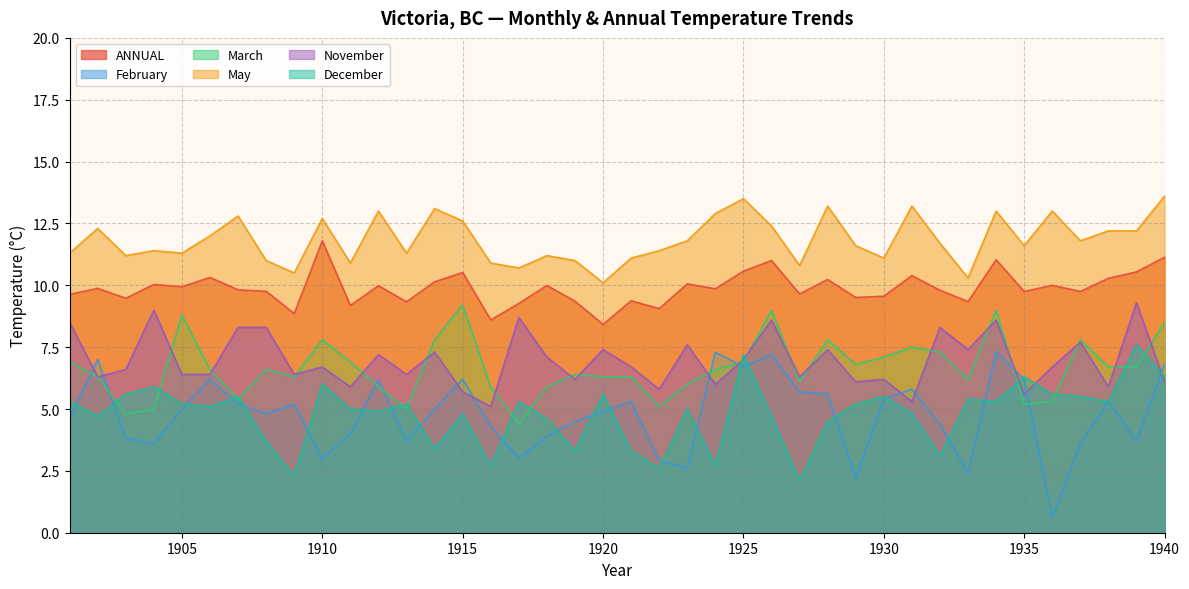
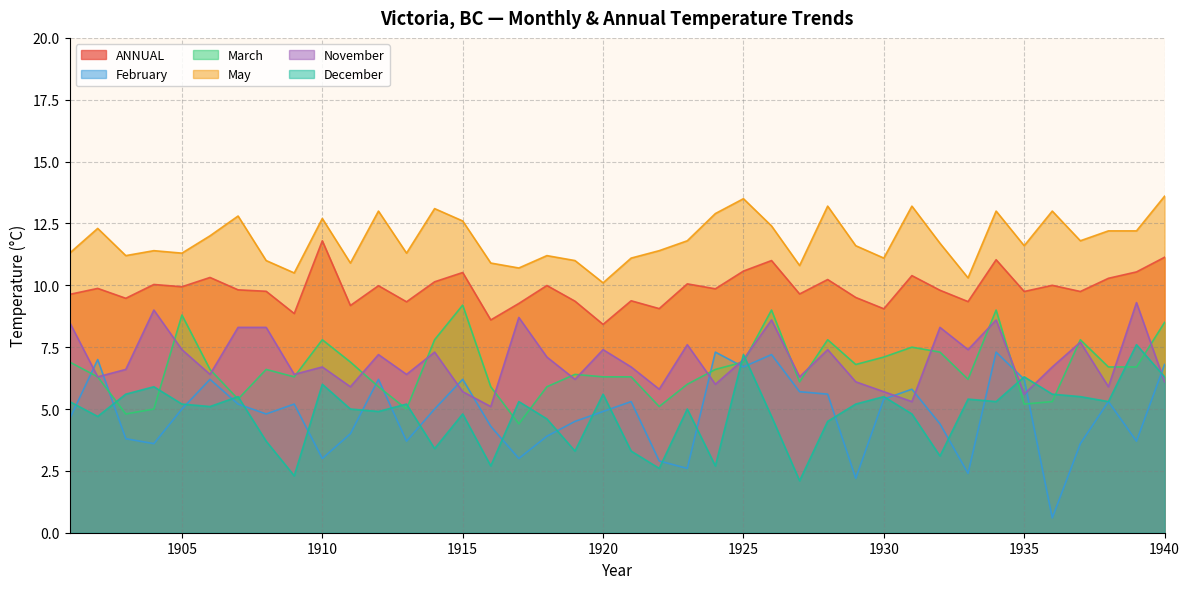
November, 1905: 6.4 -> 7.4
ANNUAL, 1930: 9.6 -> 9.1
November, 1930: 6.2 -> 5.7
